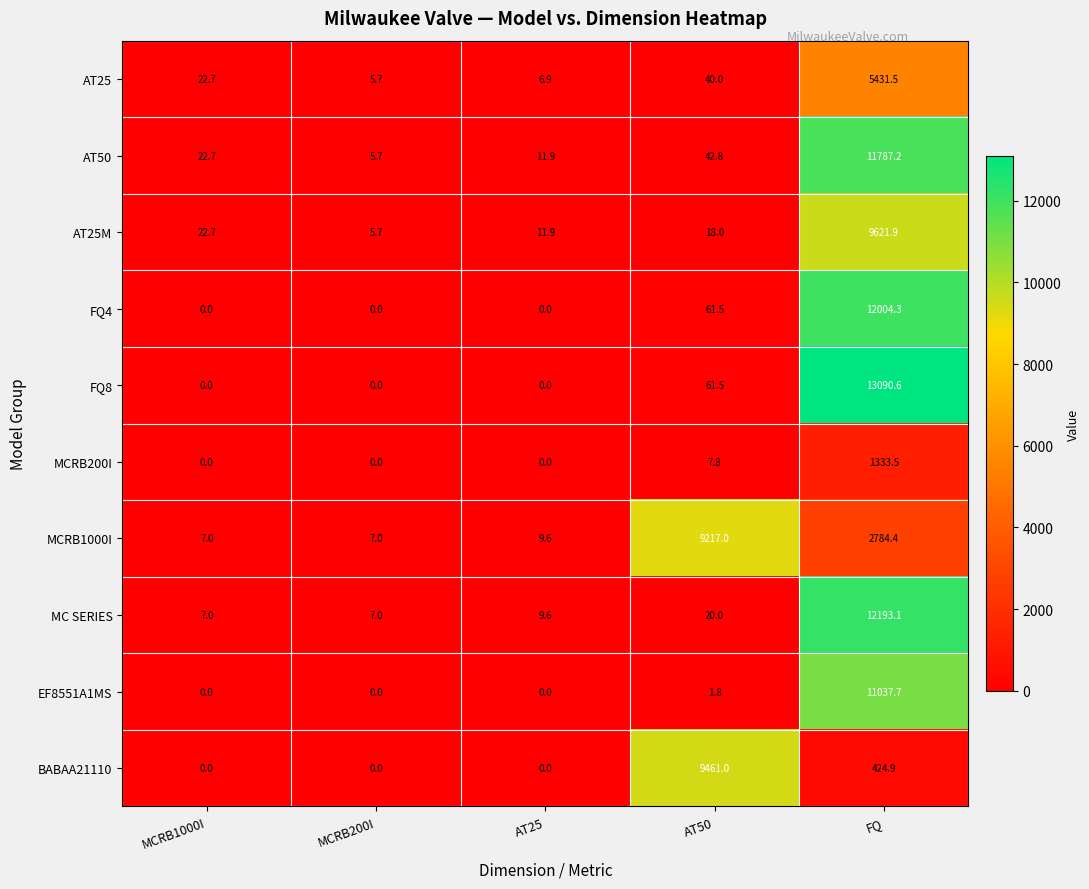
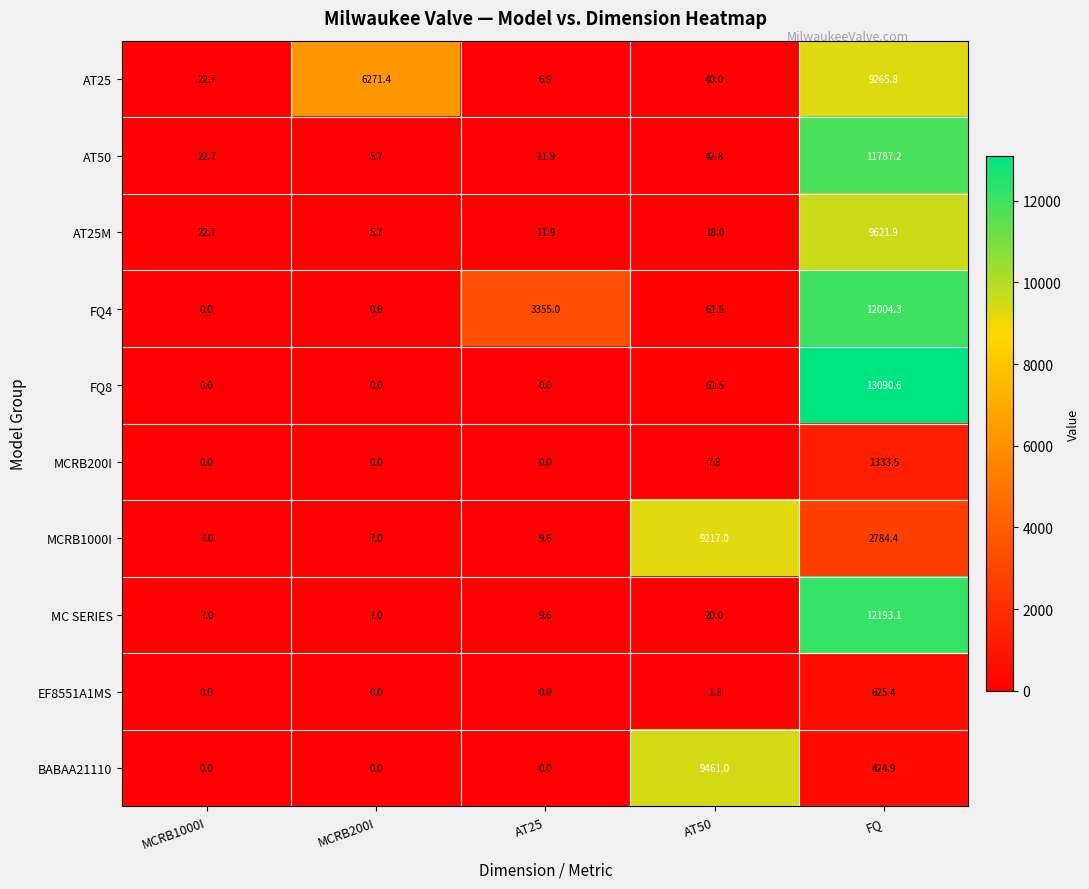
AT25, MCRB200I: 5.7 -> 6271.4
AT25, FQ: 5431.5 -> 9265.8
FQ4, AT25: 0.0 -> 3355.0
EF8551A1MS, FQ: 11037.7 -> 625.4
